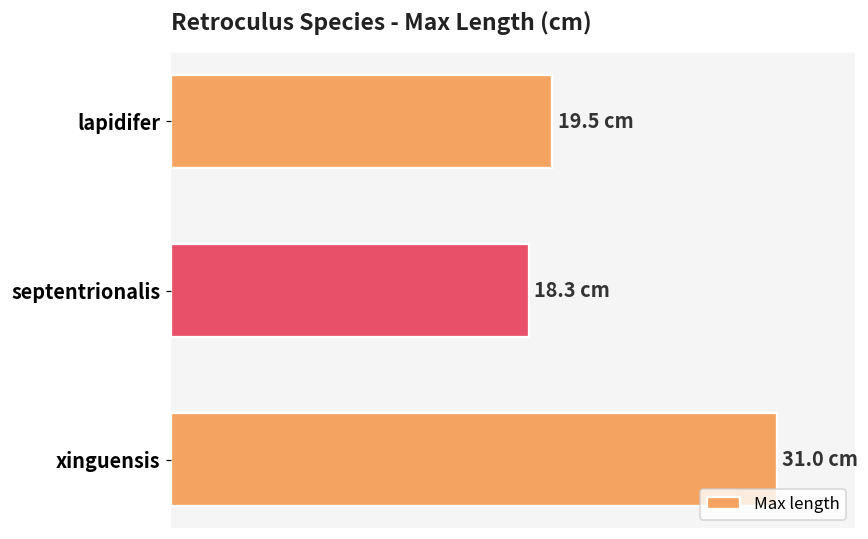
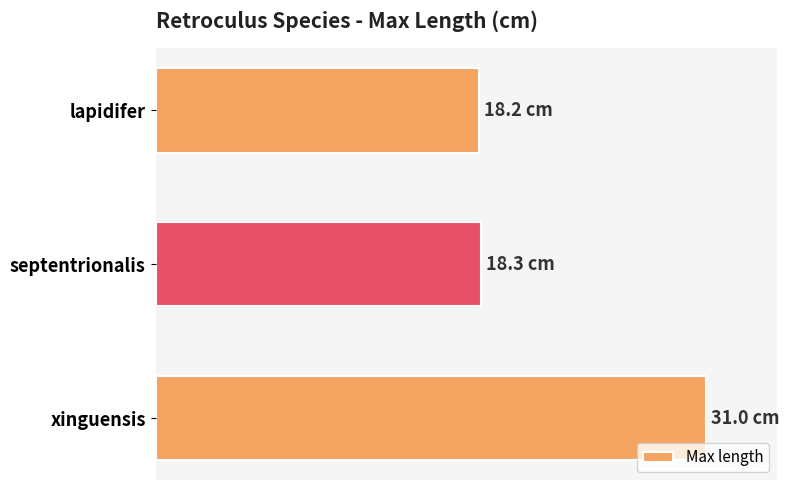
lapidifer: 19.5 -> 18.2
